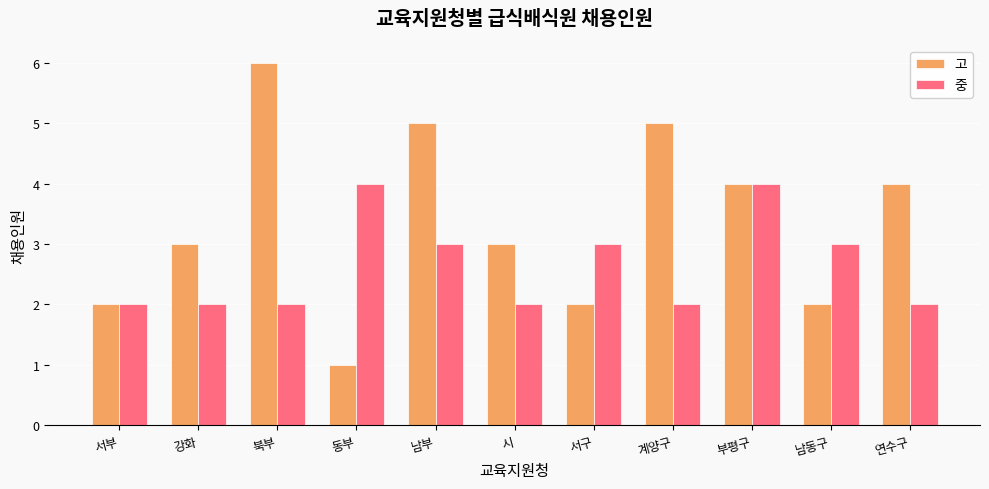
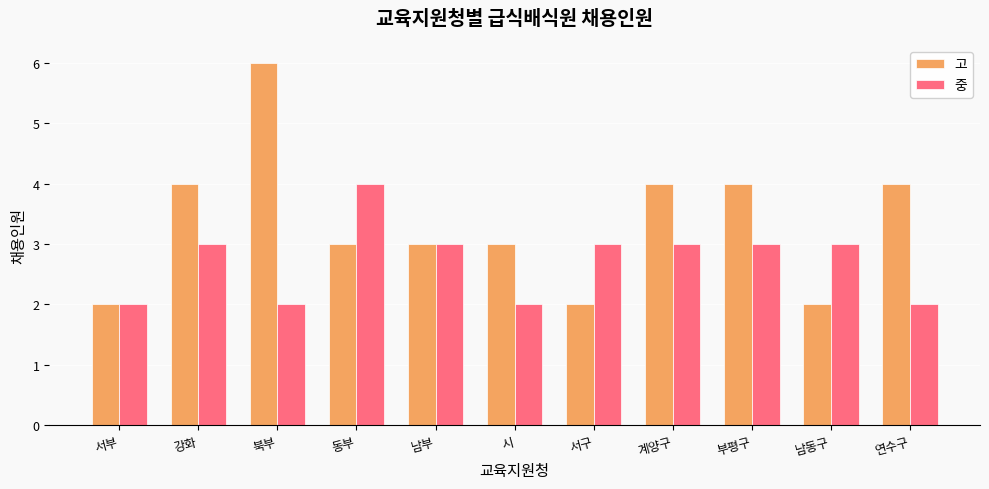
고, 강화: 3 -> 4
중, 강화: 2 -> 3
고, 동부: 1 -> 3
고, 남부: 5 -> 3
고, 계양구: 5 -> 4
중, 계양구: 2 -> 3
중, 부평구: 4 -> 3
